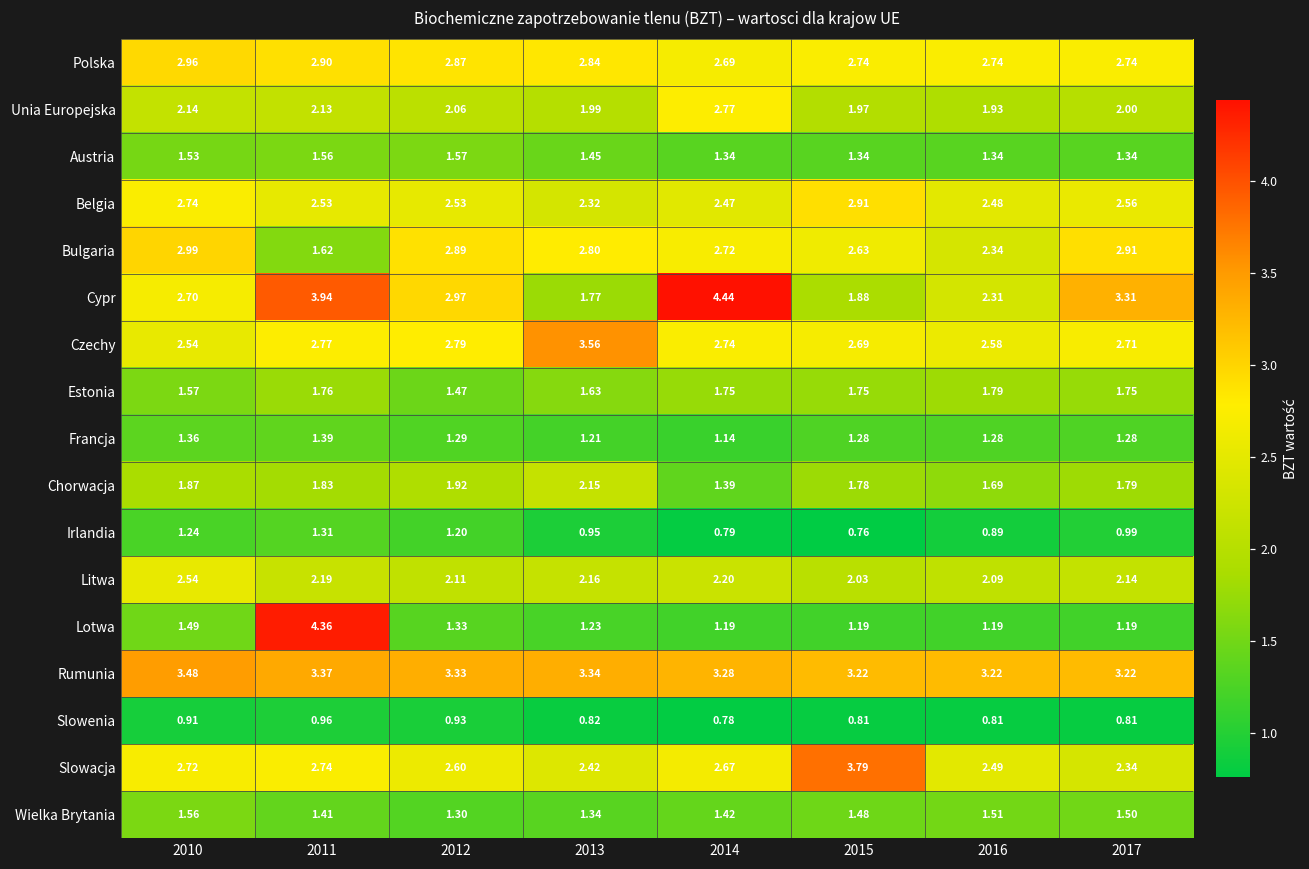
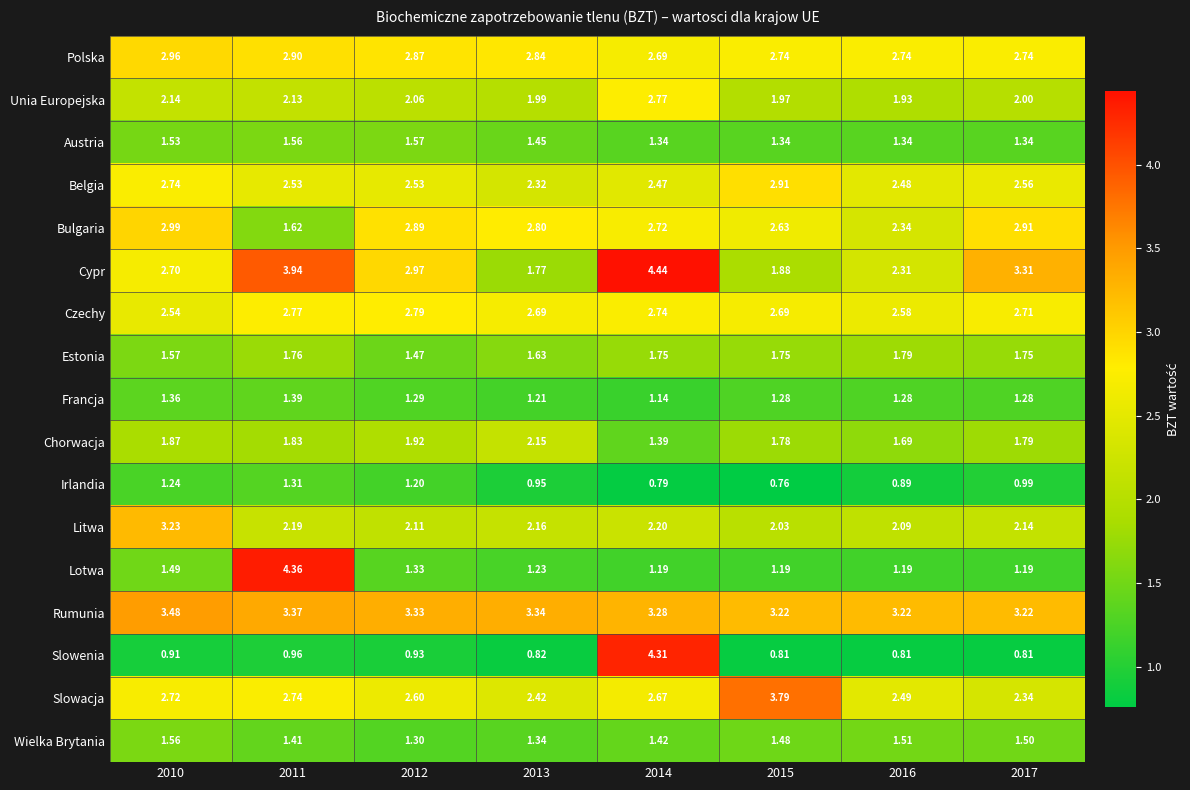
Czechy, 2013: 3.56 -> 2.69
Litwa, 2010: 2.54 -> 3.23
Slowenia, 2014: 0.78 -> 4.31
